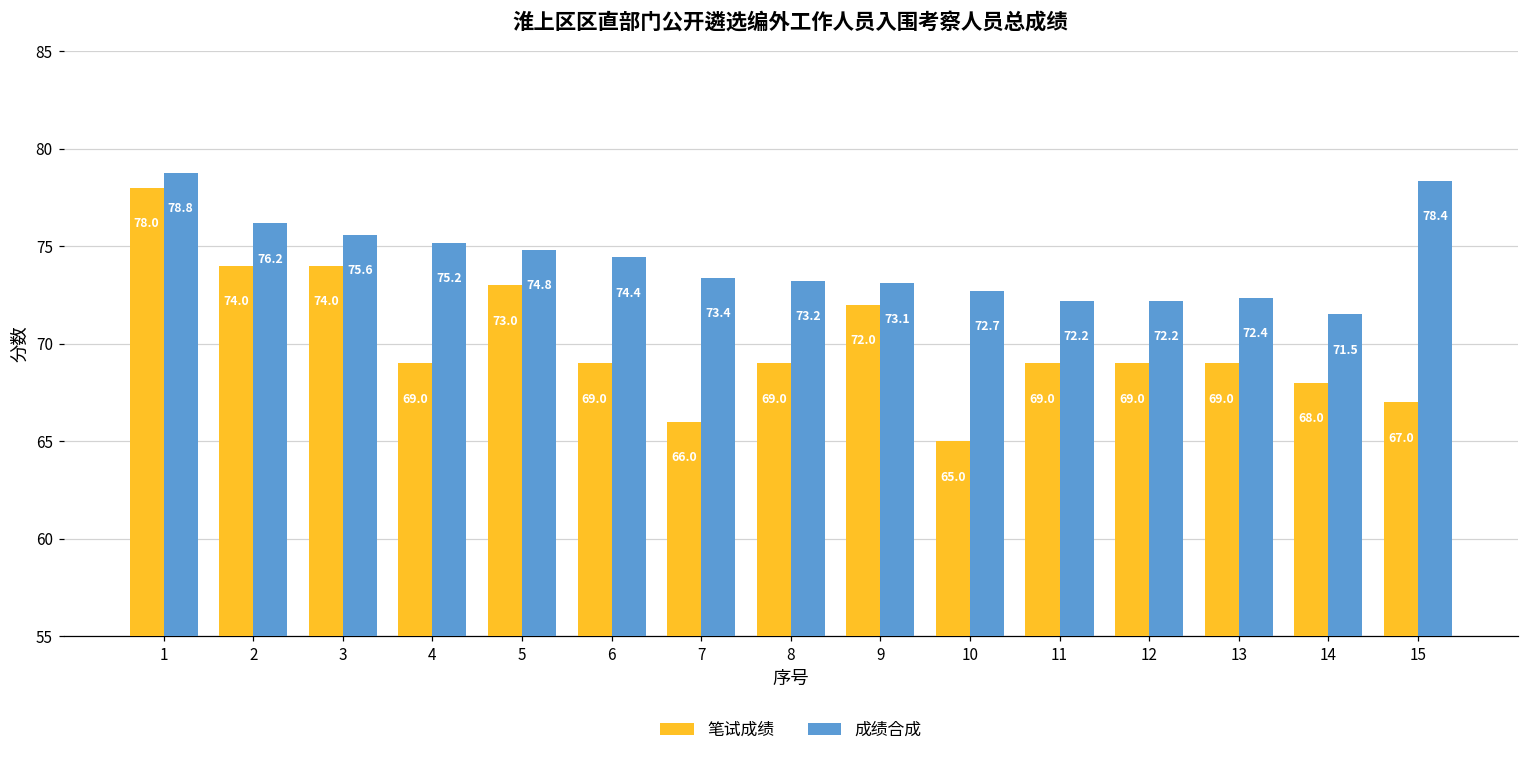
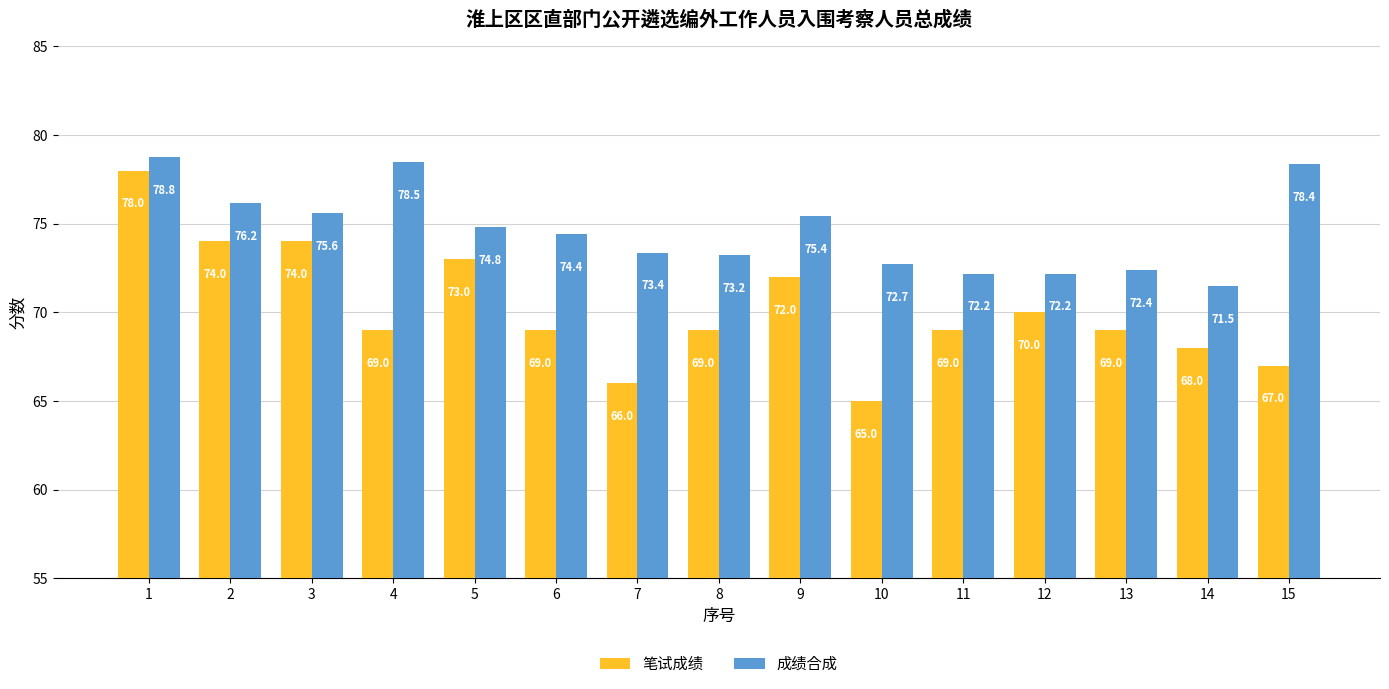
成绩合成, 4: 75.2 -> 78.5
成绩合成, 9: 73.1 -> 75.4
笔试成绩, 12: 69.0 -> 70.0
